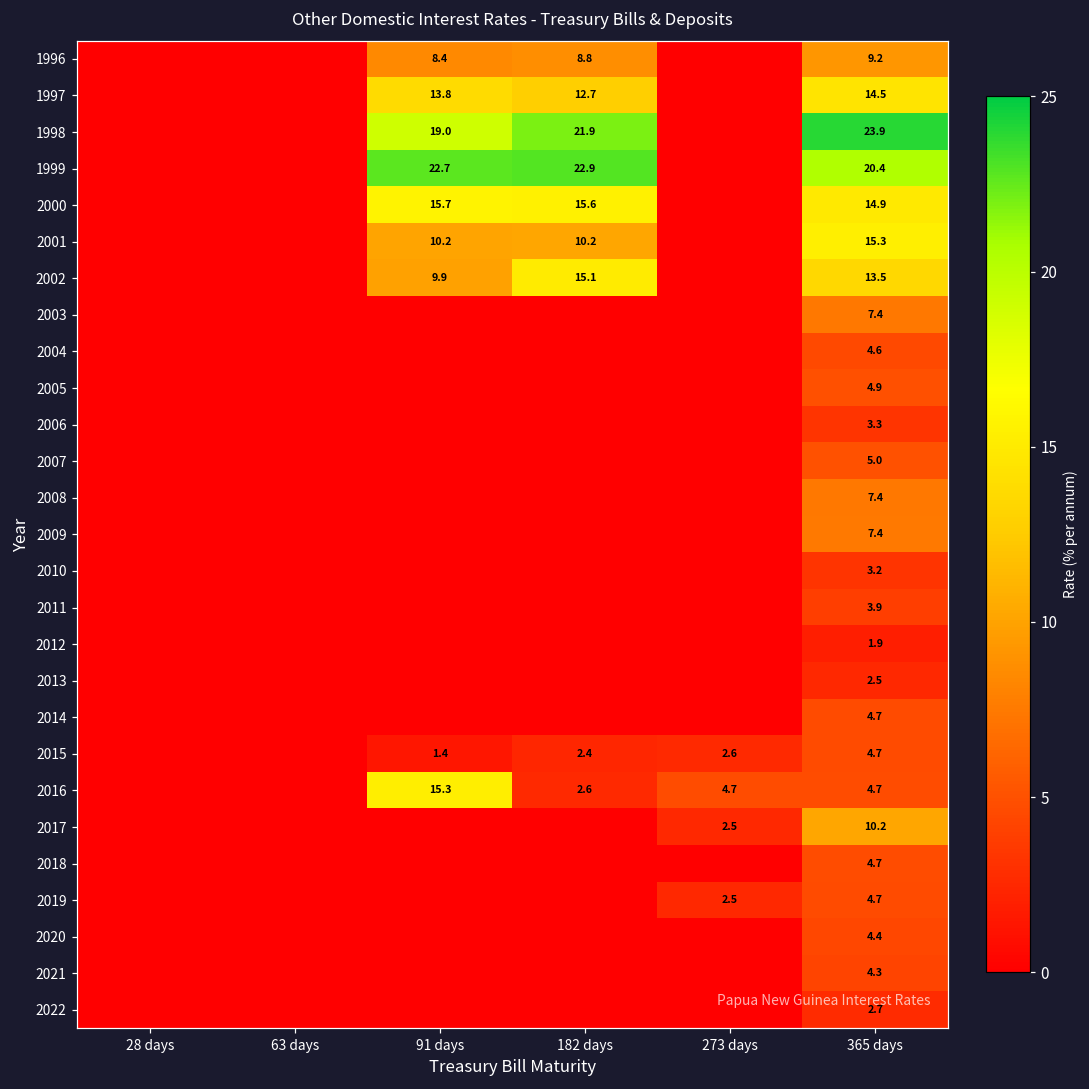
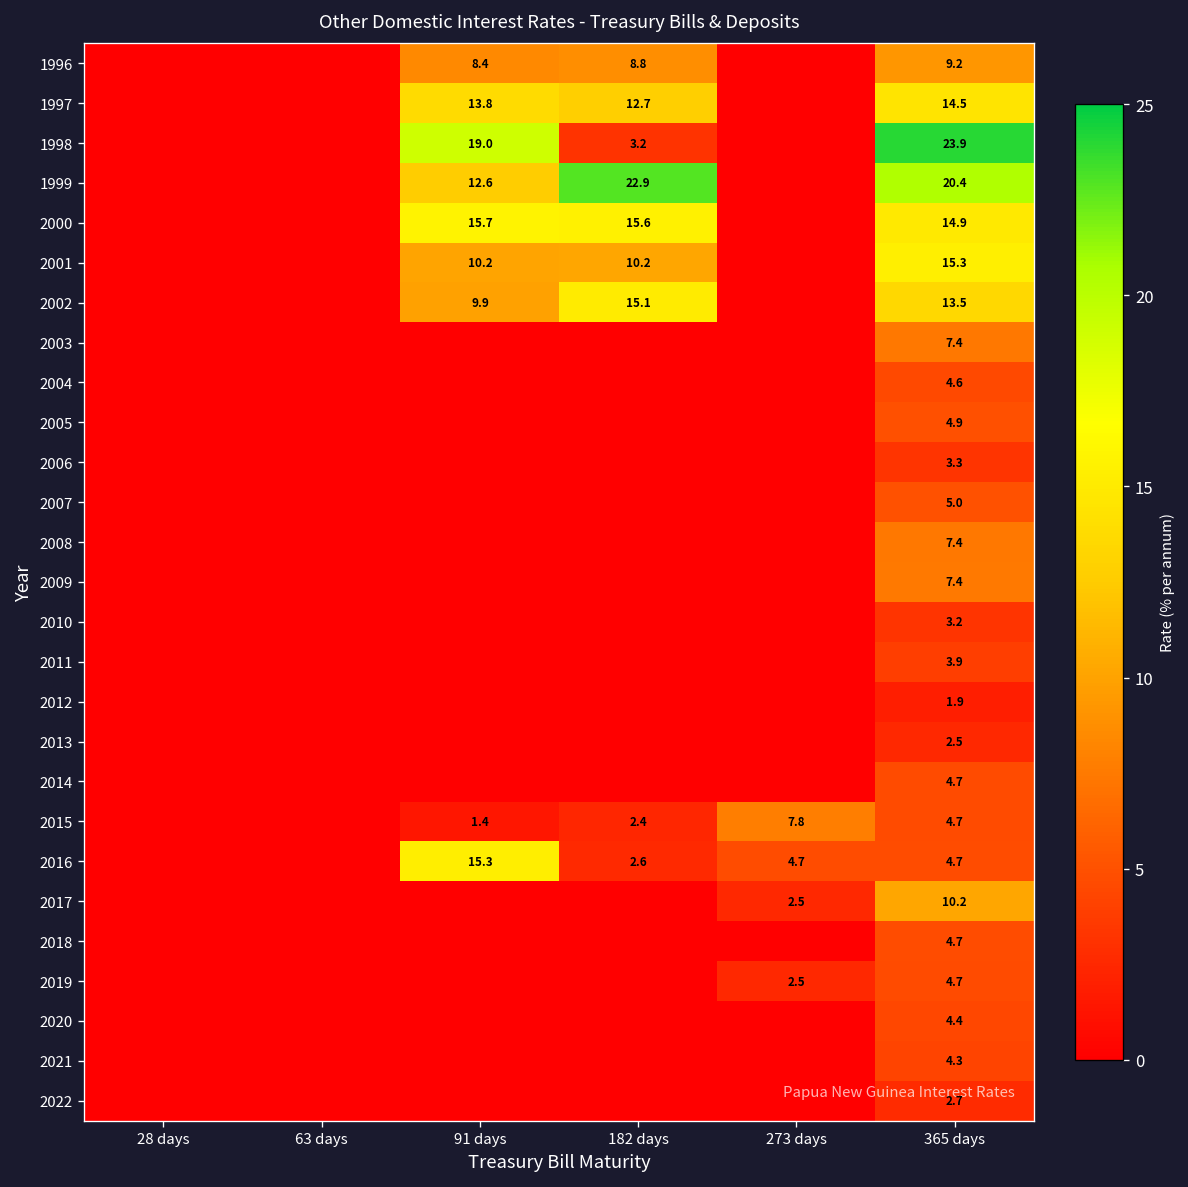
1998, 182 days: 21.9 -> 3.2
1999, 91 days: 22.7 -> 12.6
2015, 273 days: 2.6 -> 7.8
